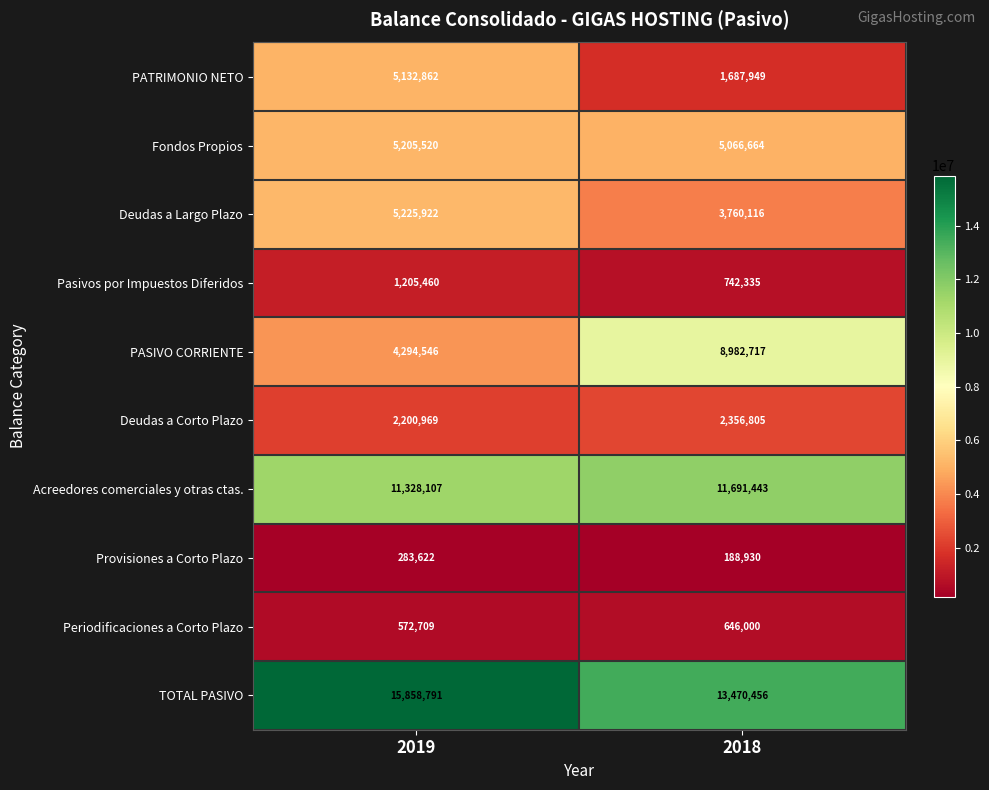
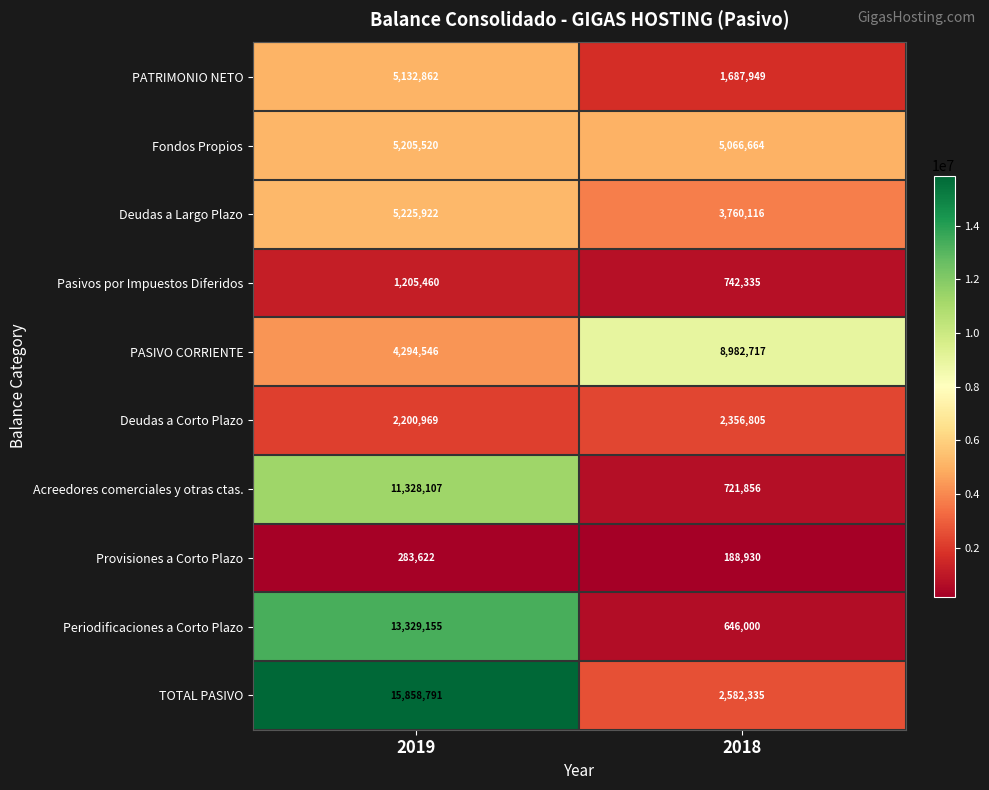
Acreedores comerciales y otras ctas., 2018: 11,691,443 -> 721,856
Periodificaciones a Corto Plazo, 2019: 572,709 -> 13,329,155
TOTAL PASIVO, 2018: 13,470,456 -> 2,582,335
